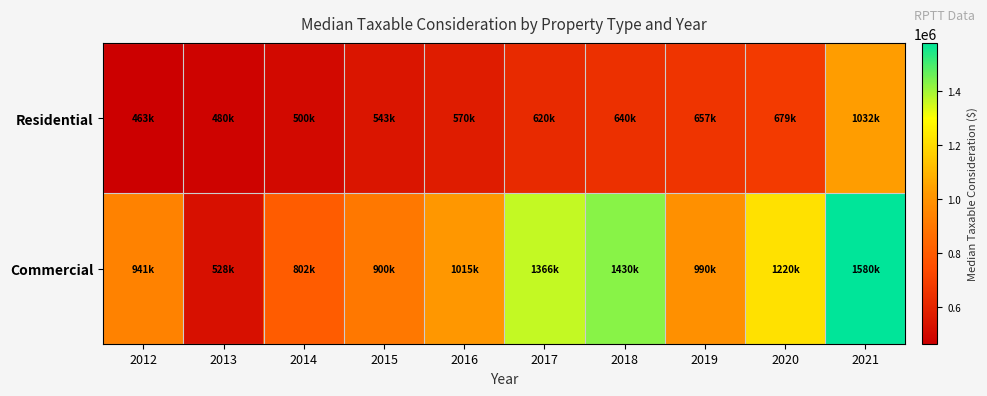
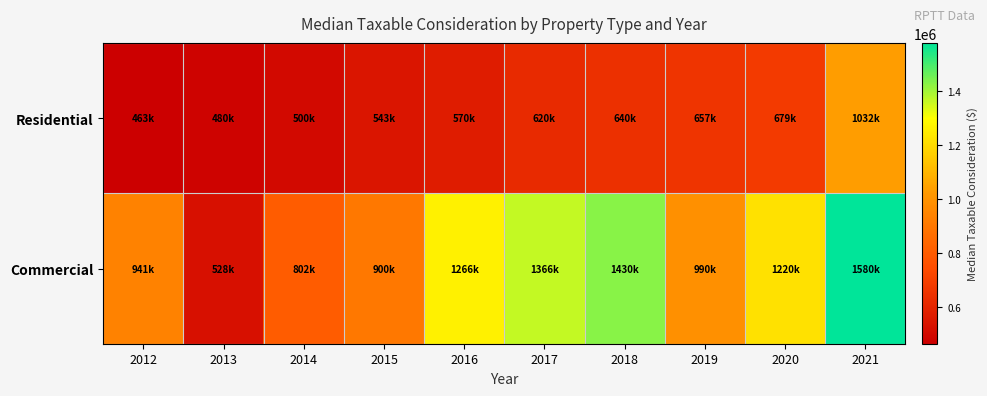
Commercial, 2016: 1015k -> 1266k
